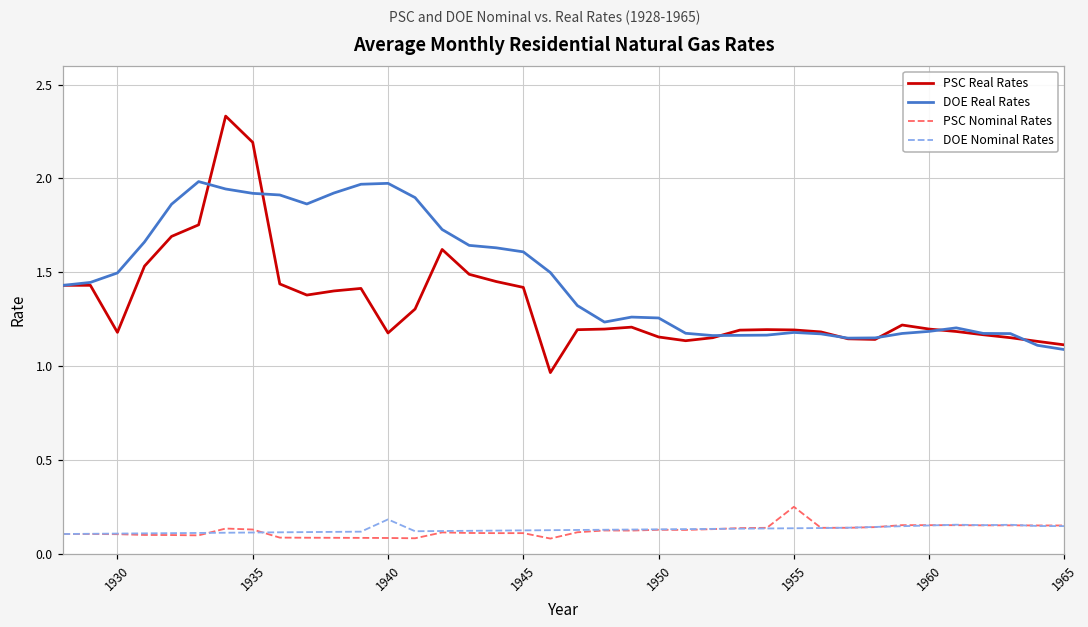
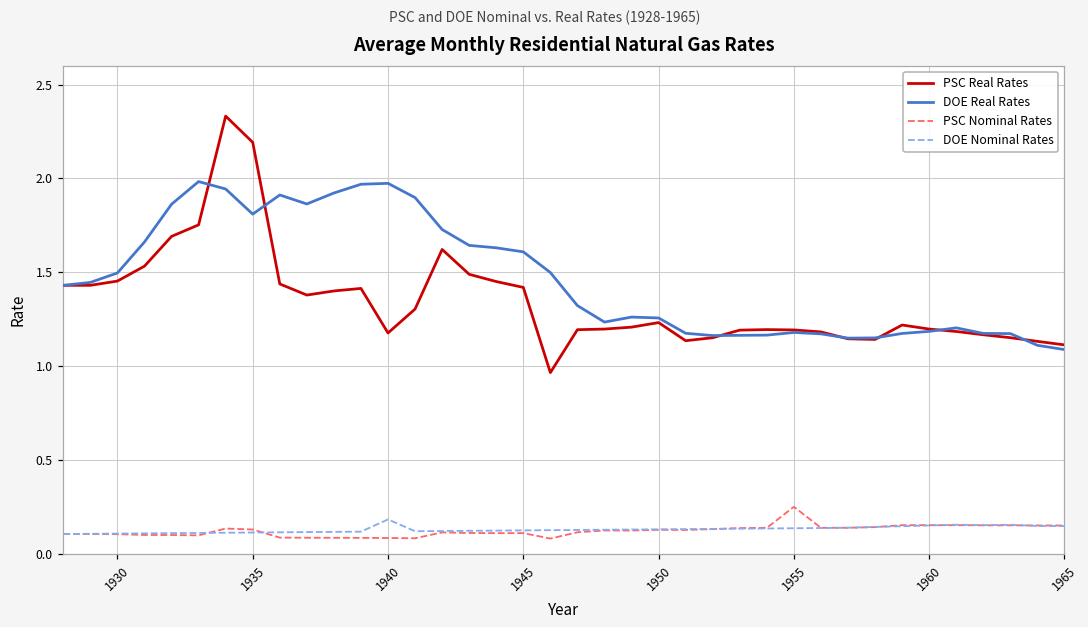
PSC Real Rates, 1930: 1.18 -> 1.45
DOE Real Rates, 1935: 1.92 -> 1.81
PSC Real Rates, 1950: 1.16 -> 1.23
